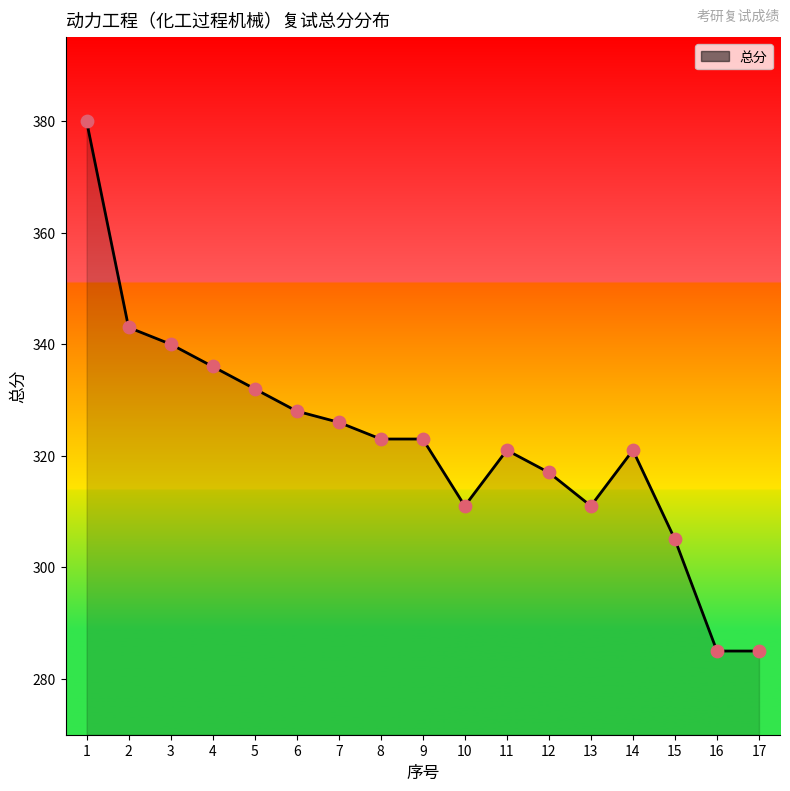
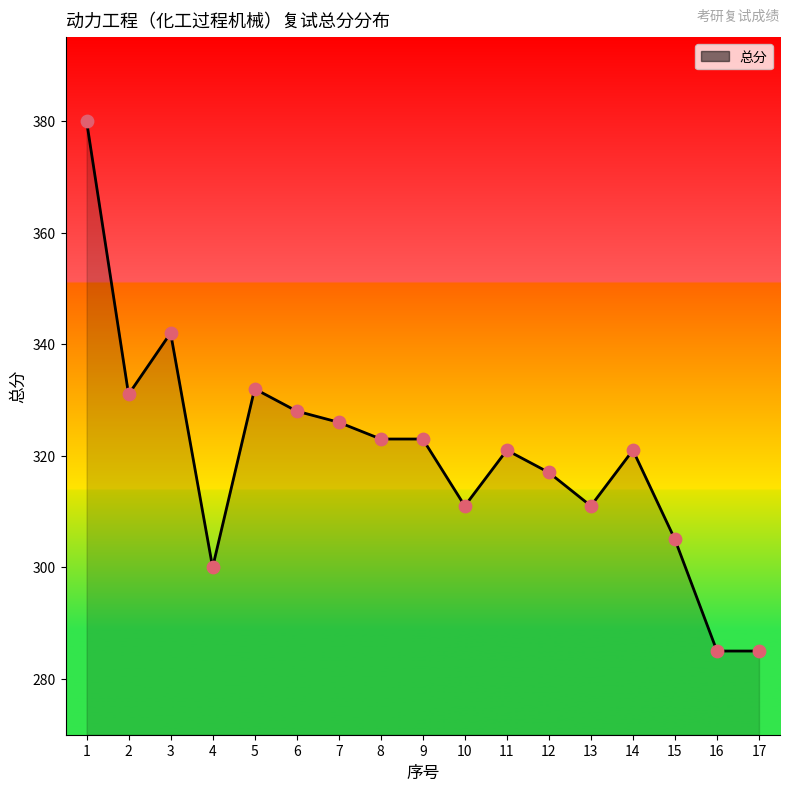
2: 343 -> 331
3: 340 -> 342
4: 336 -> 300
